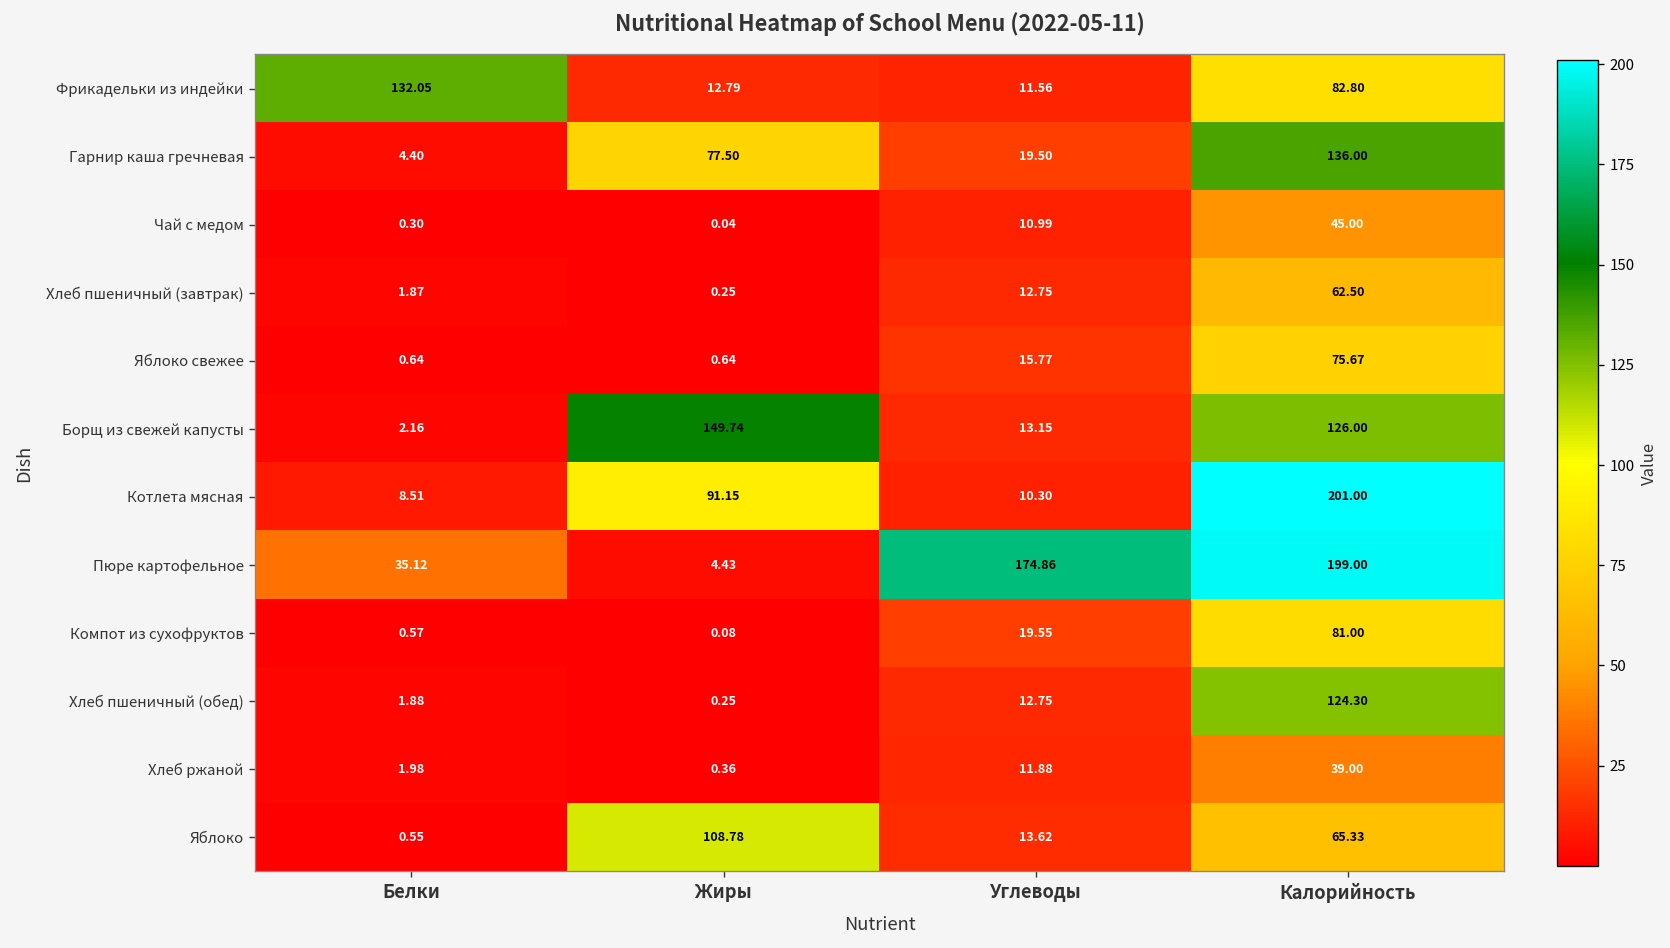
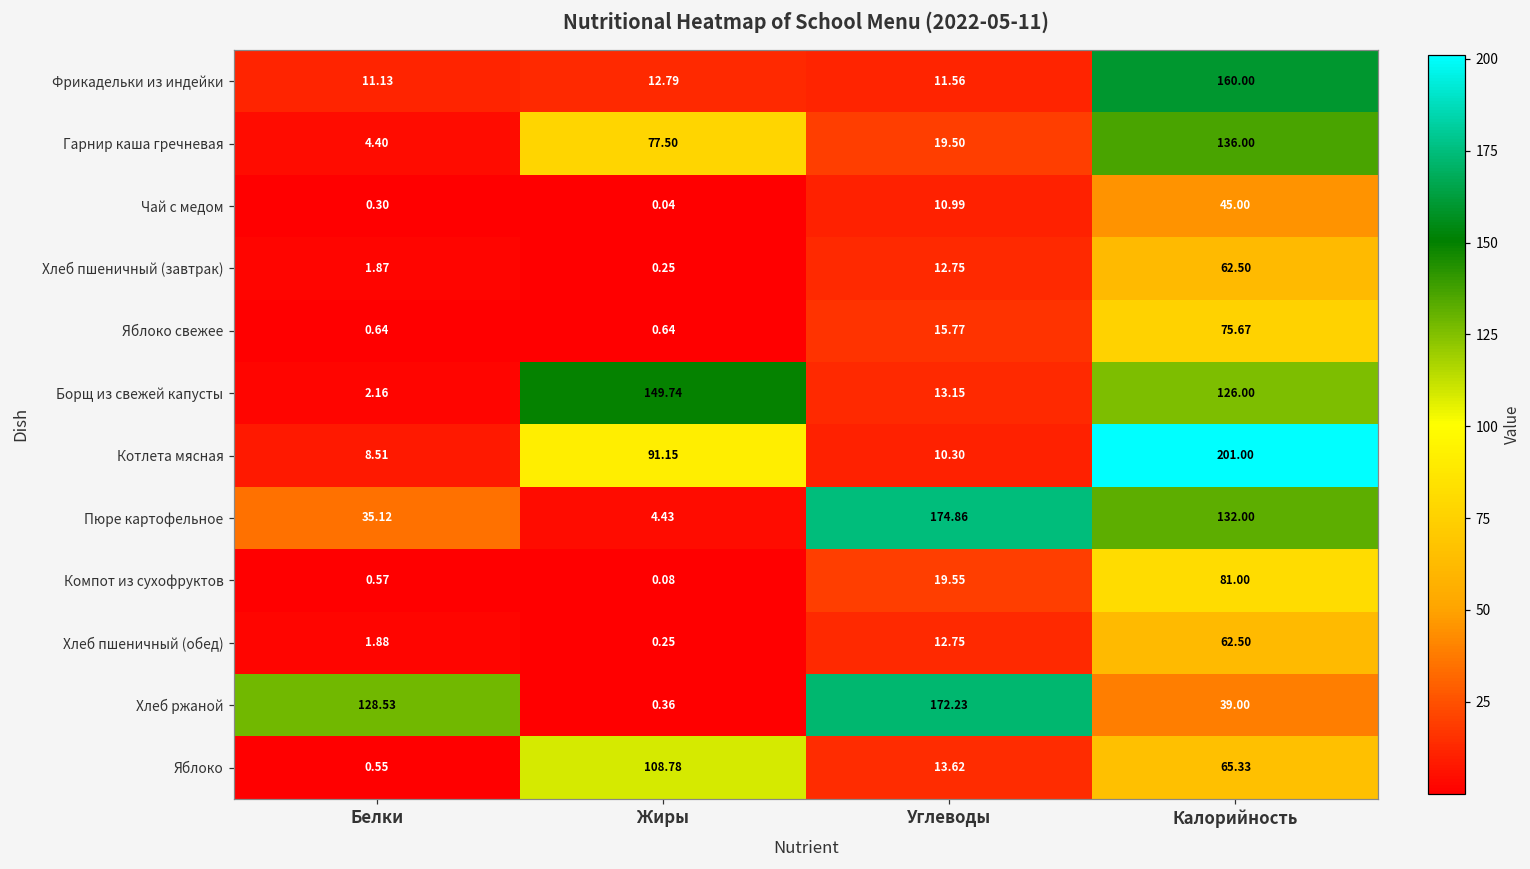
Фрикадельки из индейки, Белки: 132.05 -> 11.13
Фрикадельки из индейки, Калорийность: 82.80 -> 160.00
Пюре картофельное, Калорийность: 199.00 -> 132.00
Хлеб пшеничный (обед), Калорийность: 124.30 -> 62.50
Хлеб ржаной, Белки: 1.98 -> 128.53
Хлеб ржаной, Углеводы: 11.88 -> 172.23
